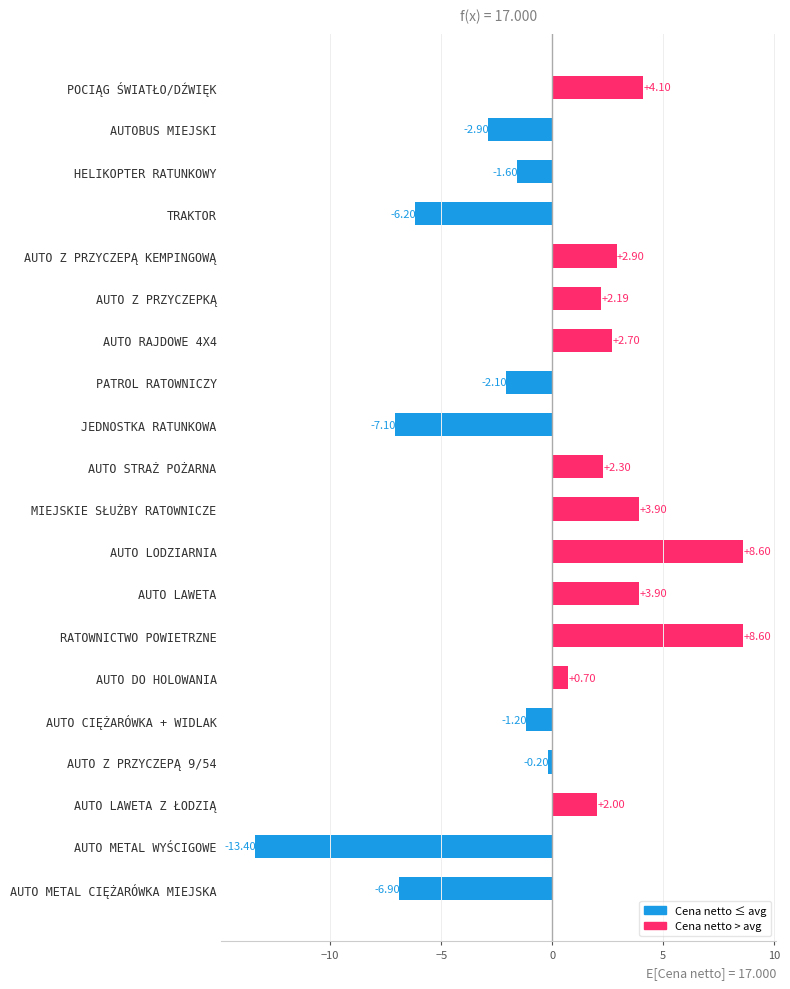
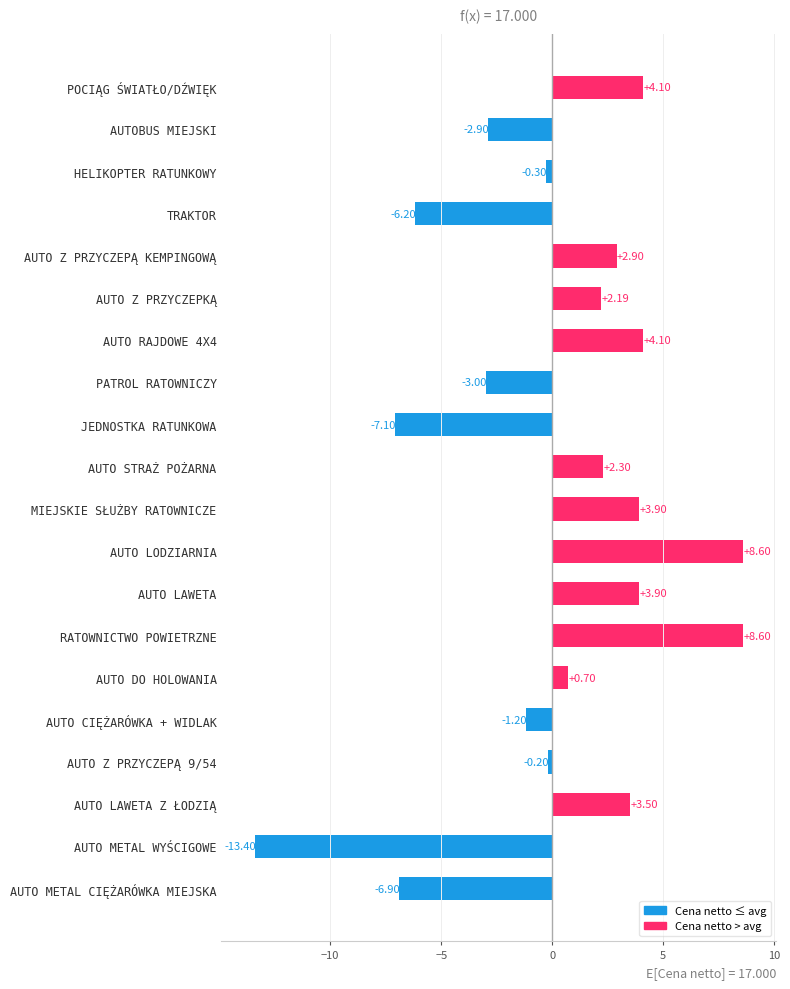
HELIKOPTER RATUNKOWY: -1.60 -> -0.30
AUTO RAJDOWE 4X4: +2.70 -> +4.10
PATROL RATOWNICZY: -2.10 -> -3.00
AUTO LAWETA Z ŁODZIĄ: +2.00 -> +3.50
